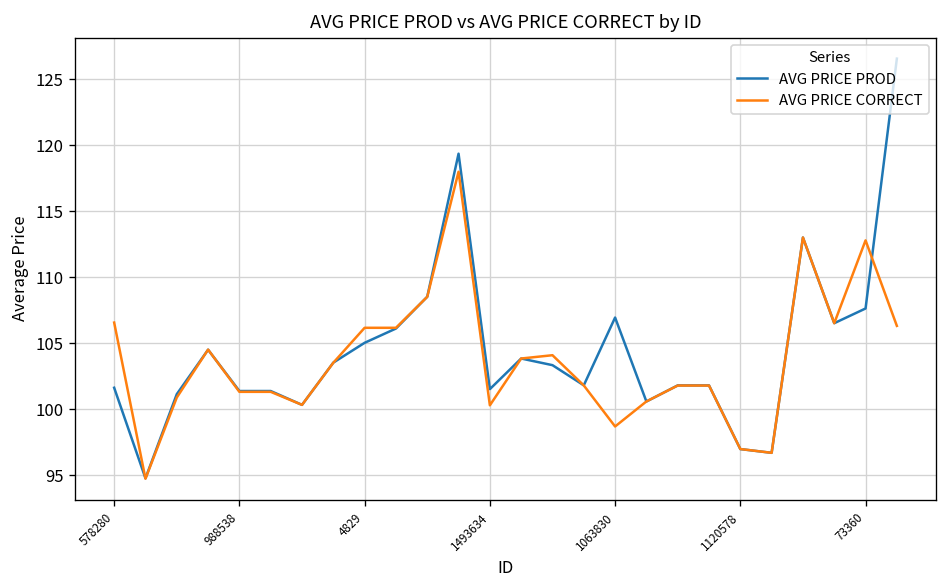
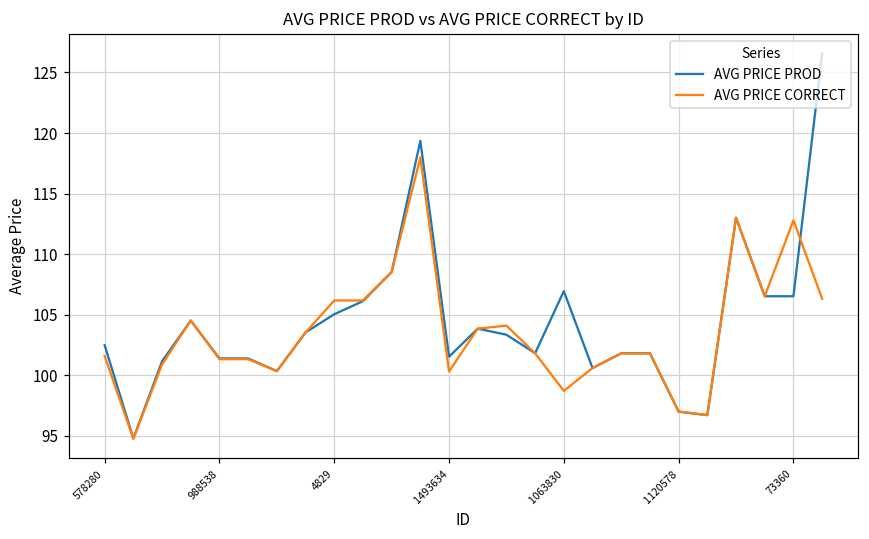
AVG PRICE PROD, 578280: 101.6 -> 102.5
AVG PRICE CORRECT, 578280: 106.6 -> 101.6
AVG PRICE PROD, 73360: 107.6 -> 106.5
